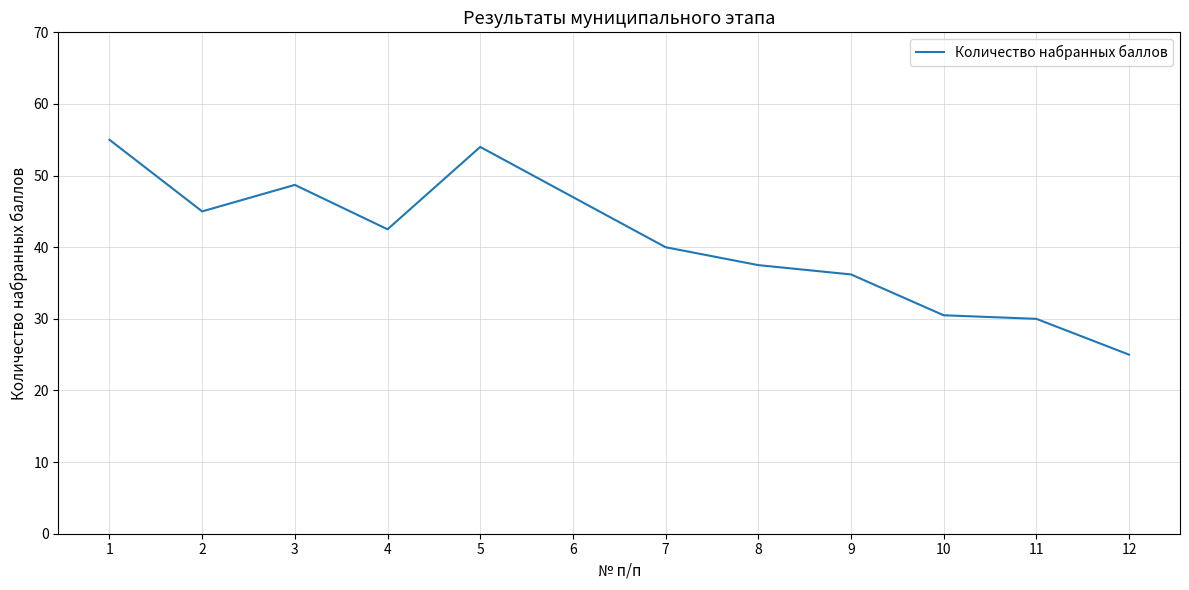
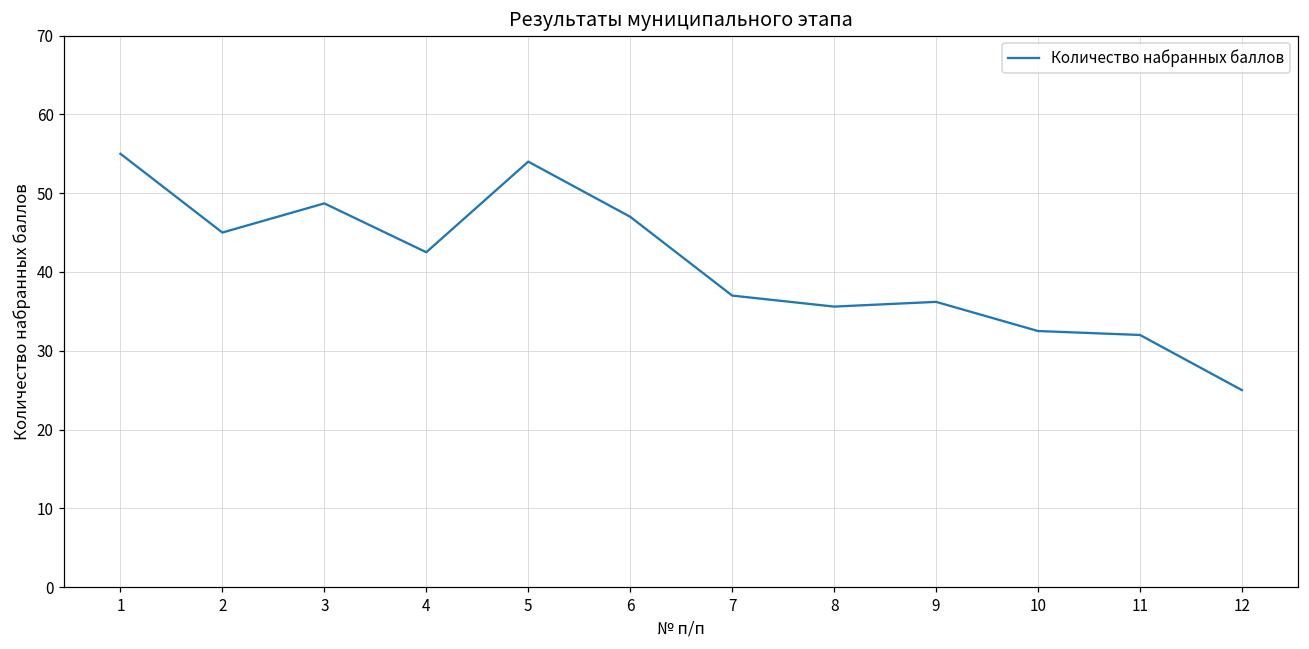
7: 40 -> 37
8: 38 -> 36
10: 31 -> 33
11: 30 -> 32
